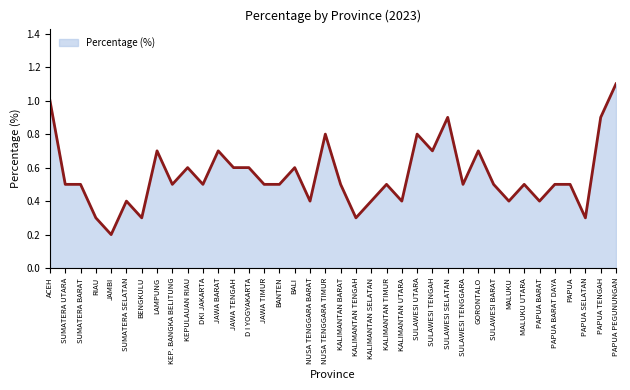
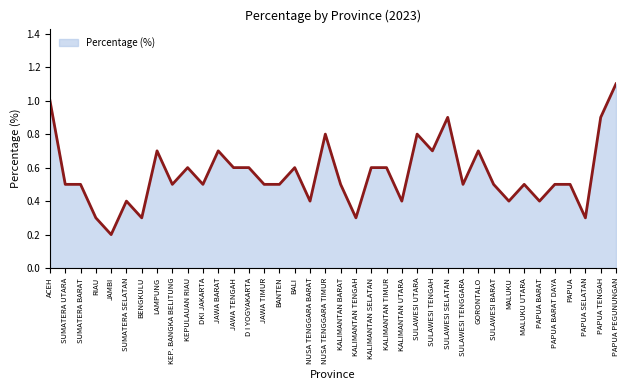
KALIMANTAN SELATAN: 0.4 -> 0.6
KALIMANTAN TIMUR: 0.5 -> 0.6
